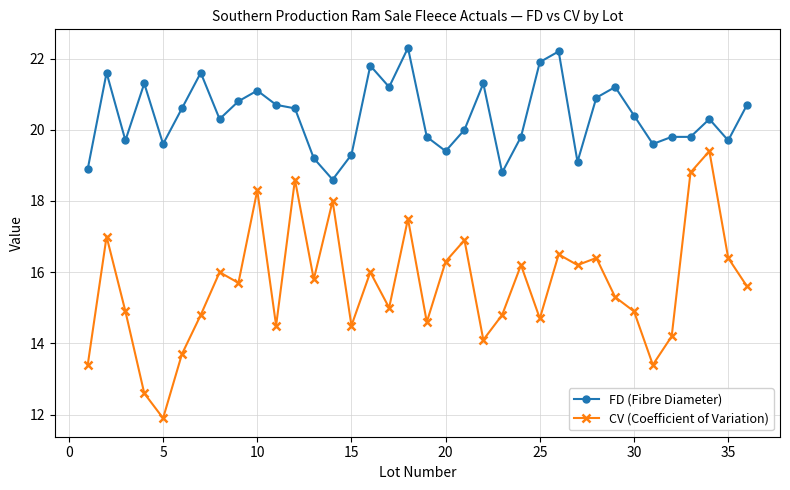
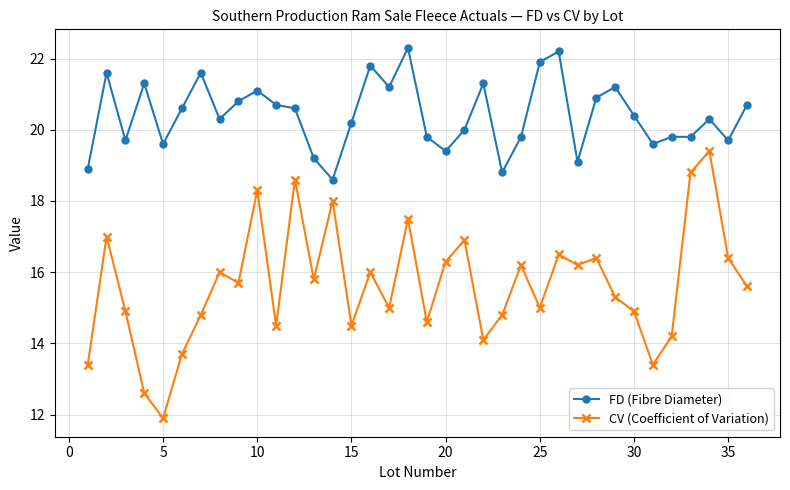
FD (Fibre Diameter), 15: 19.3 -> 20.2
CV (Coefficient of Variation), 25: 14.7 -> 15.0
